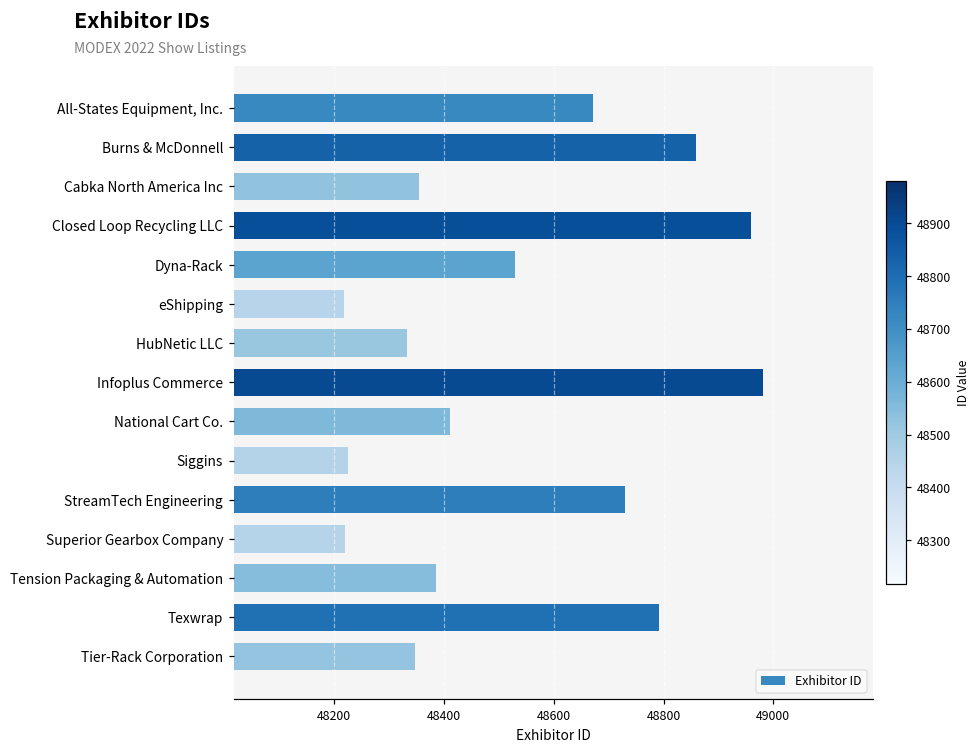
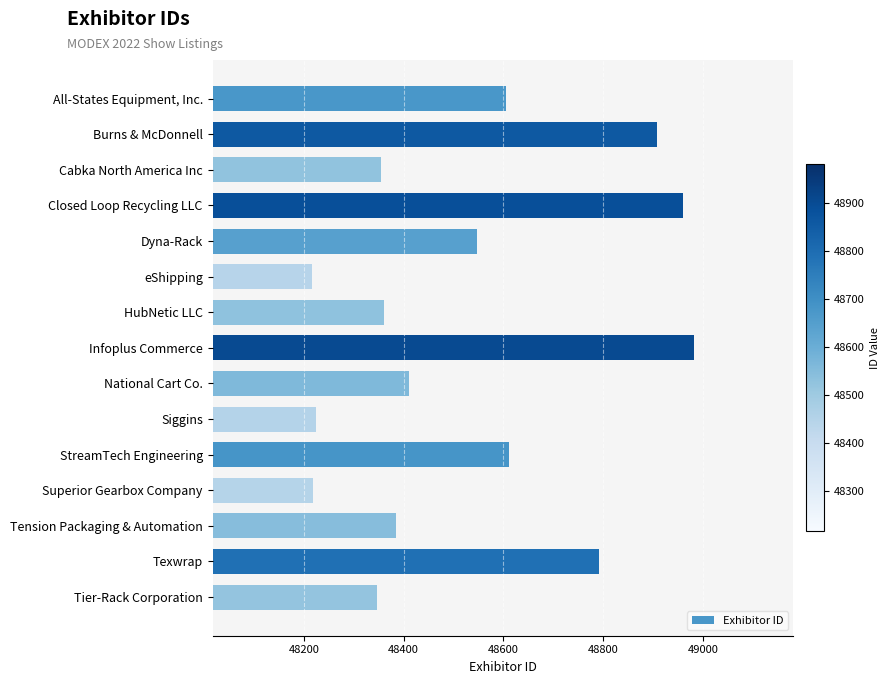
All-States Equipment, Inc.: 48670 -> 48610
Burns & McDonnell: 48860 -> 48910
Dyna-Rack: 48530 -> 48550
HubNetic LLC: 48330 -> 48360
StreamTech Engineering: 48730 -> 48610
